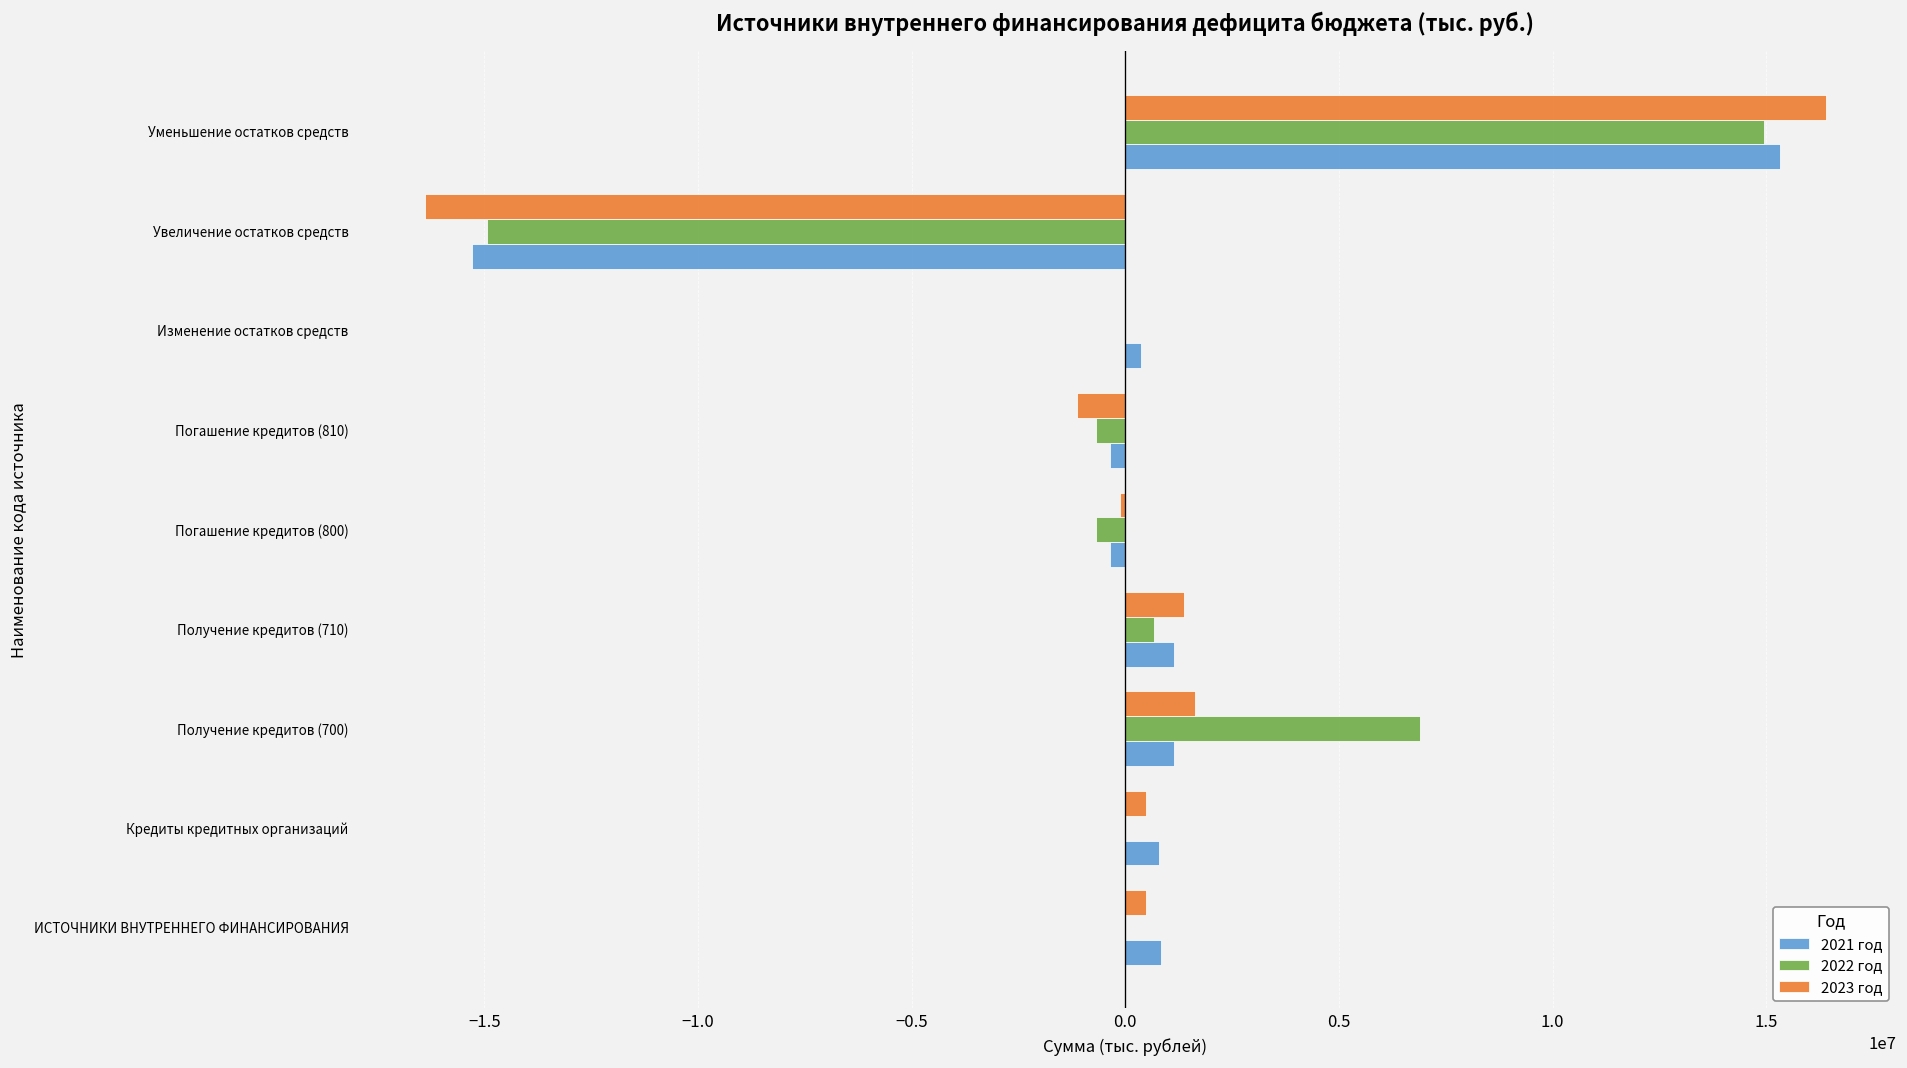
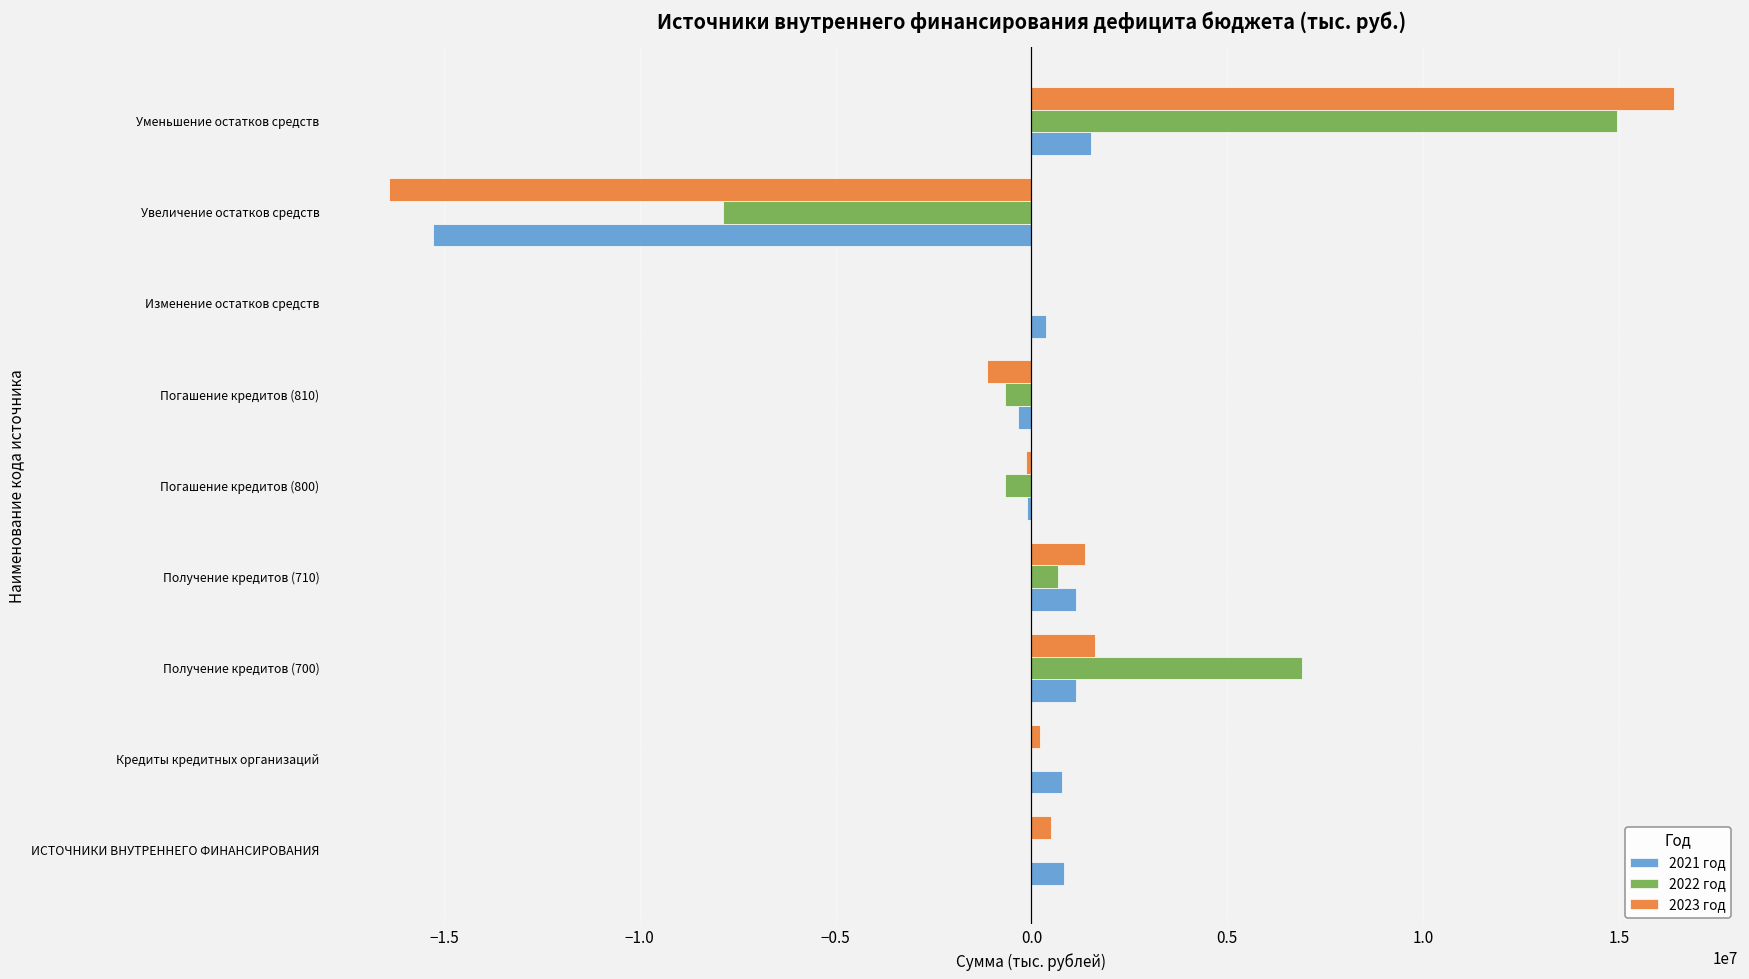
2021 год, Уменьшение остатков средств: 15300000 -> 1500000
2022 год, Увеличение остатков средств: -14900000 -> -7900000
2021 год, Погашение кредитов (800): -400000 -> -100000
2023 год, Кредиты кредитных организаций: 500000 -> 200000
